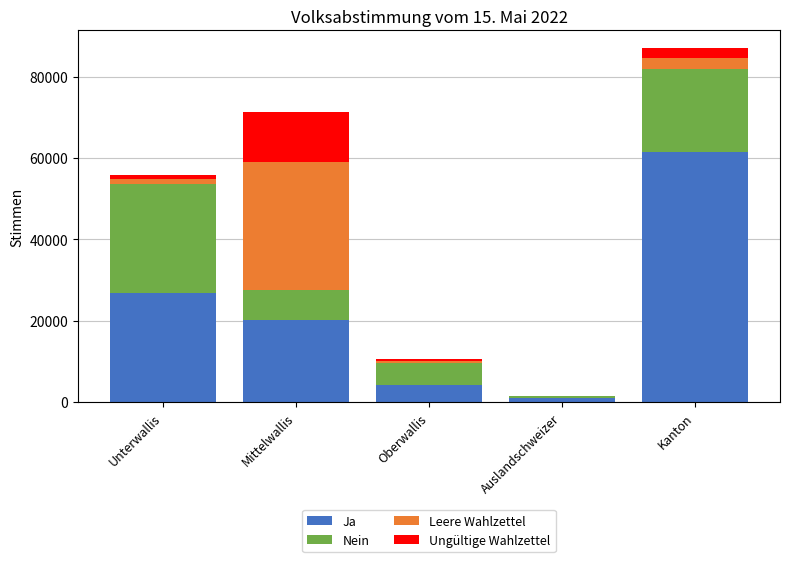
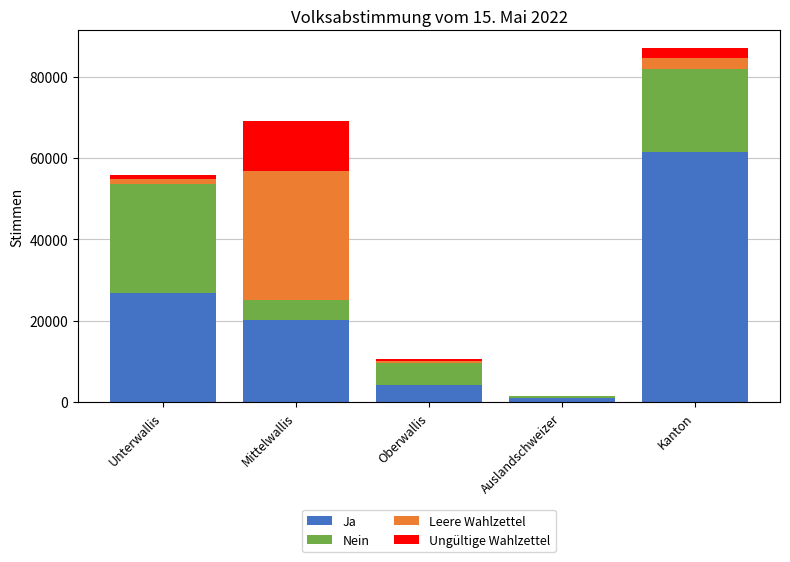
Nein, Mittelwallis: 7000 -> 5000
